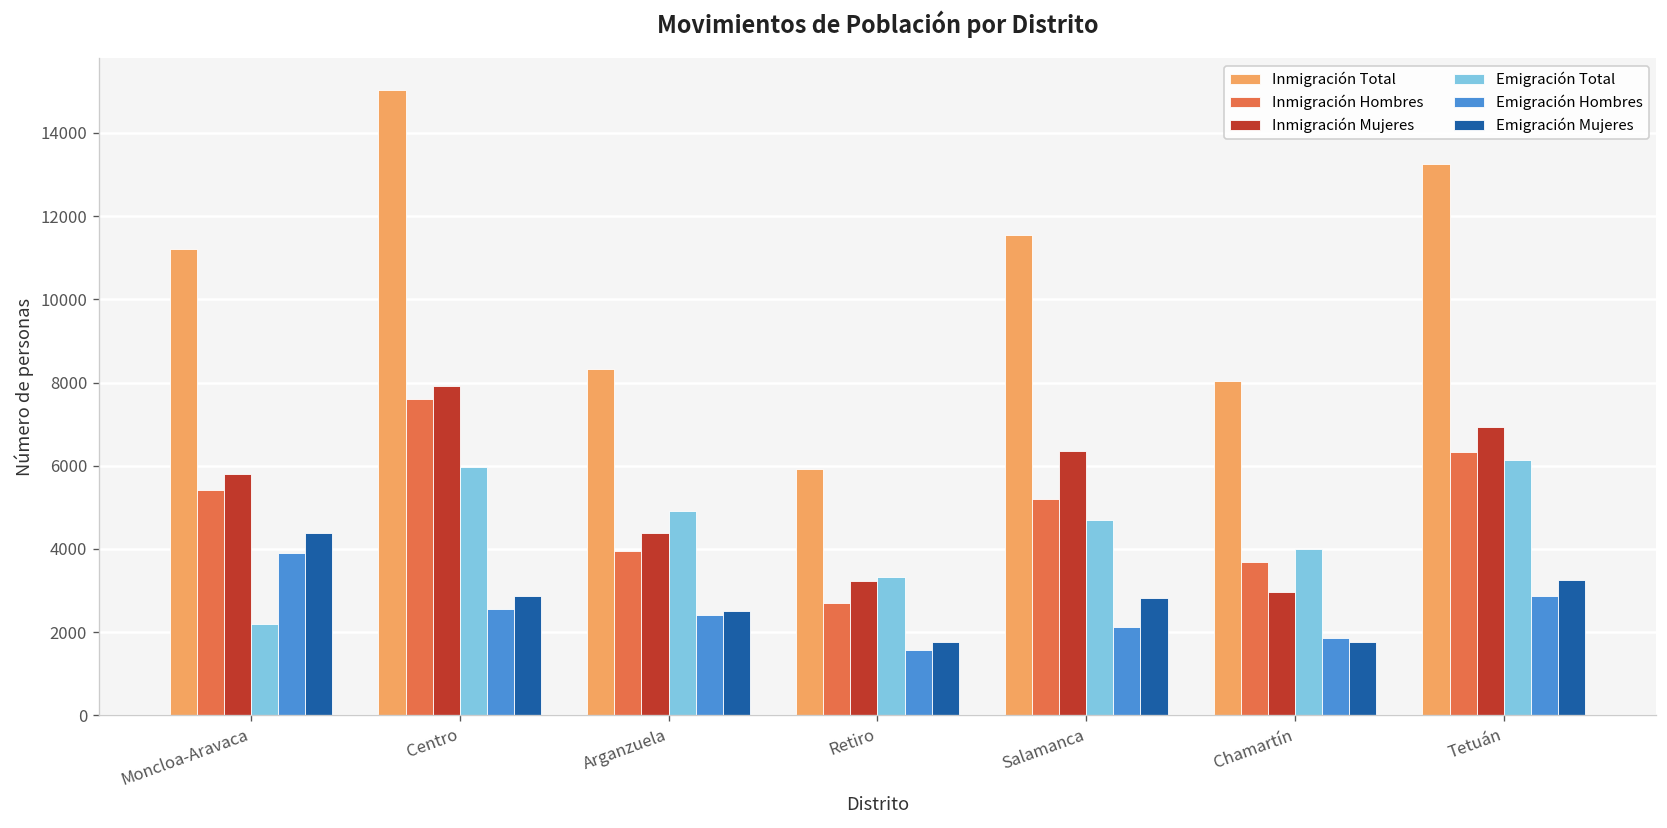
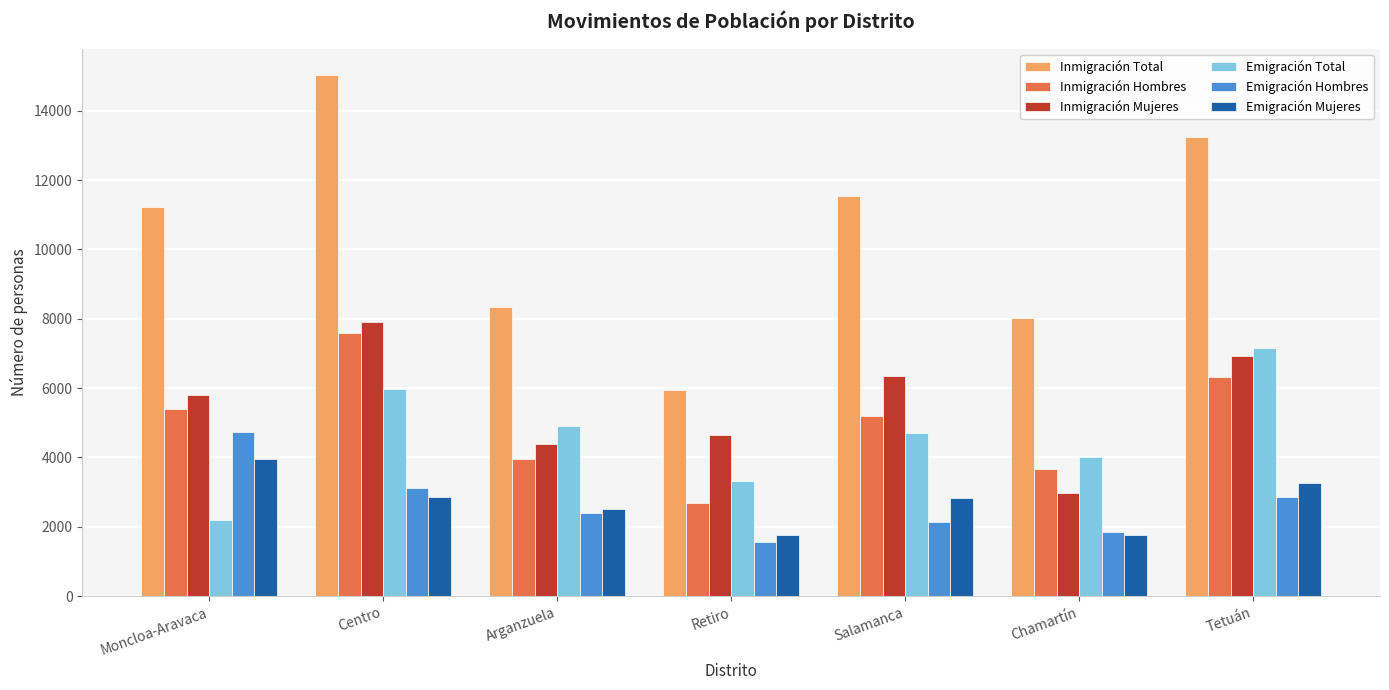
Emigración Hombres, Moncloa-Aravaca: 3900 -> 4700
Emigración Mujeres, Moncloa-Aravaca: 4400 -> 3900
Emigración Hombres, Centro: 2600 -> 3100
Inmigración Mujeres, Retiro: 3200 -> 4700
Emigración Total, Tetuán: 6100 -> 7100
